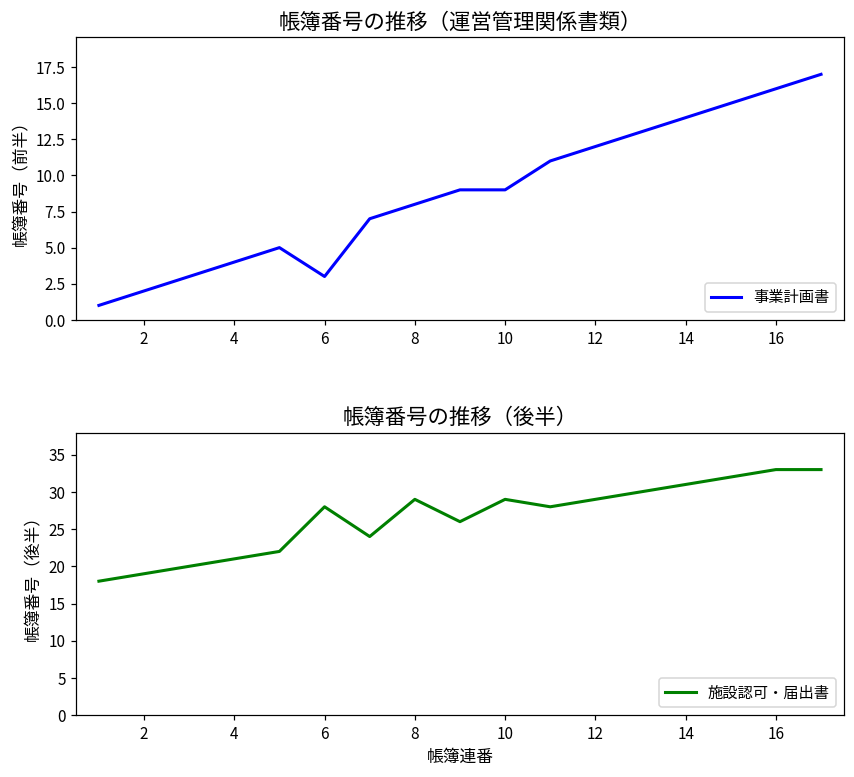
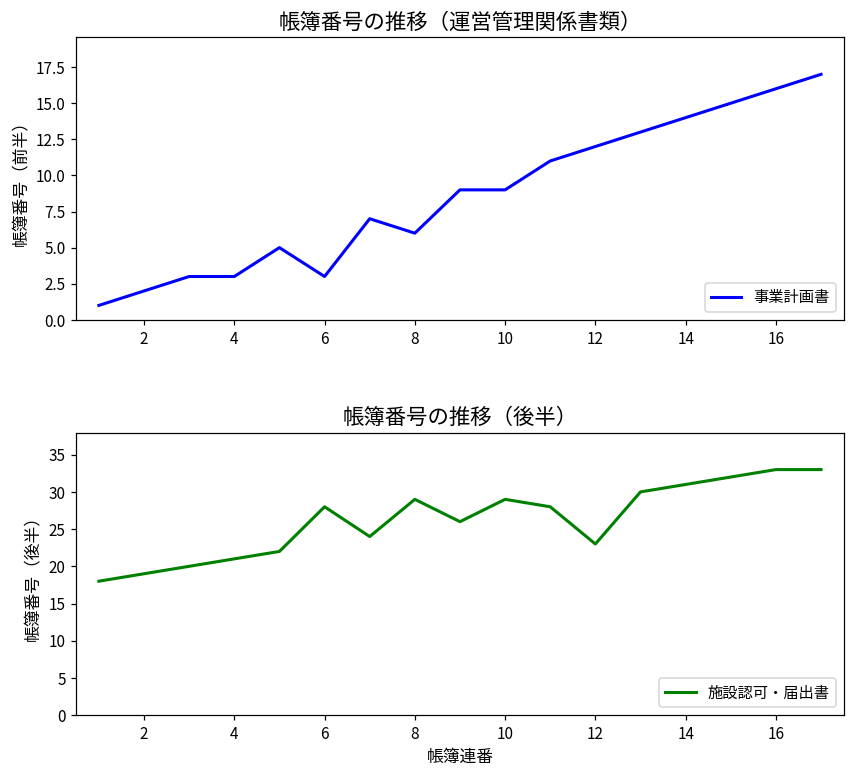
帳簿番号の推移（運営管理関係書類）, 4: 4 -> 3
帳簿番号の推移（運営管理関係書類）, 8: 8 -> 6
帳簿番号の推移（後半）, 12: 29 -> 23
